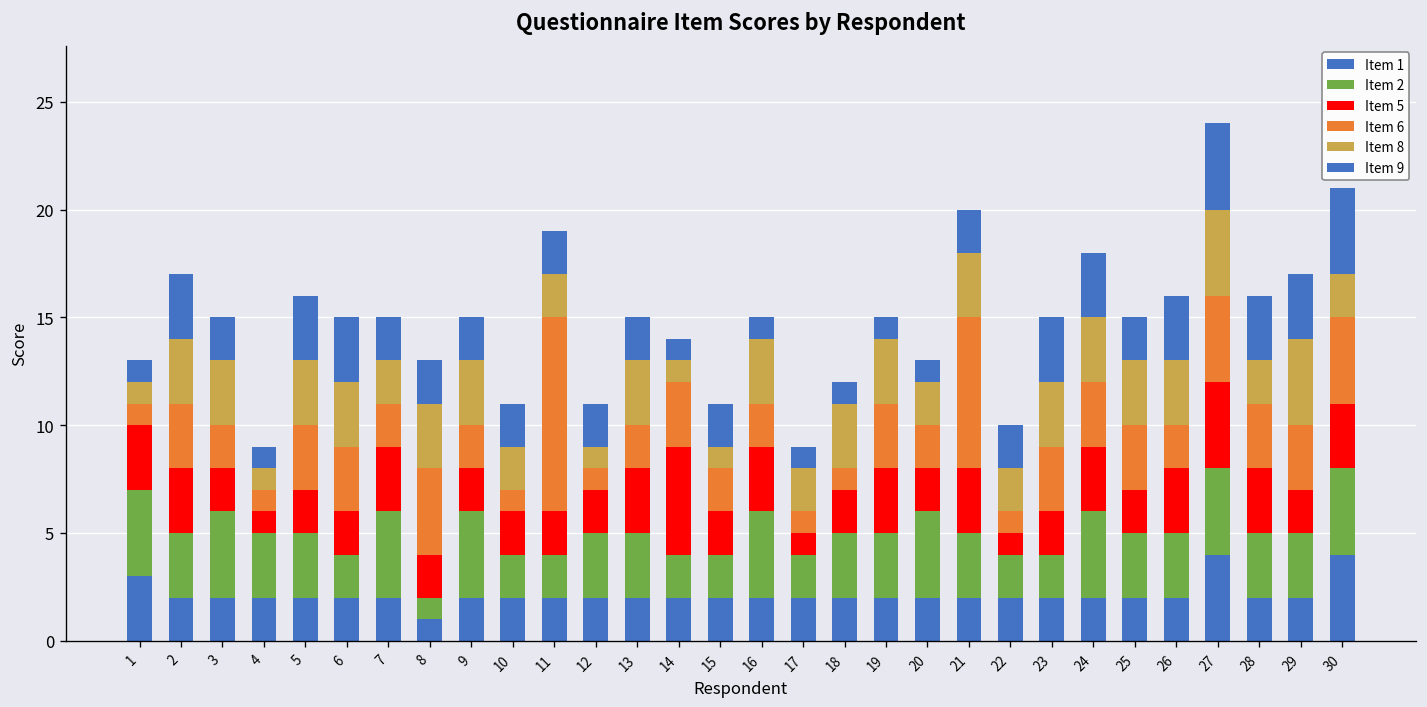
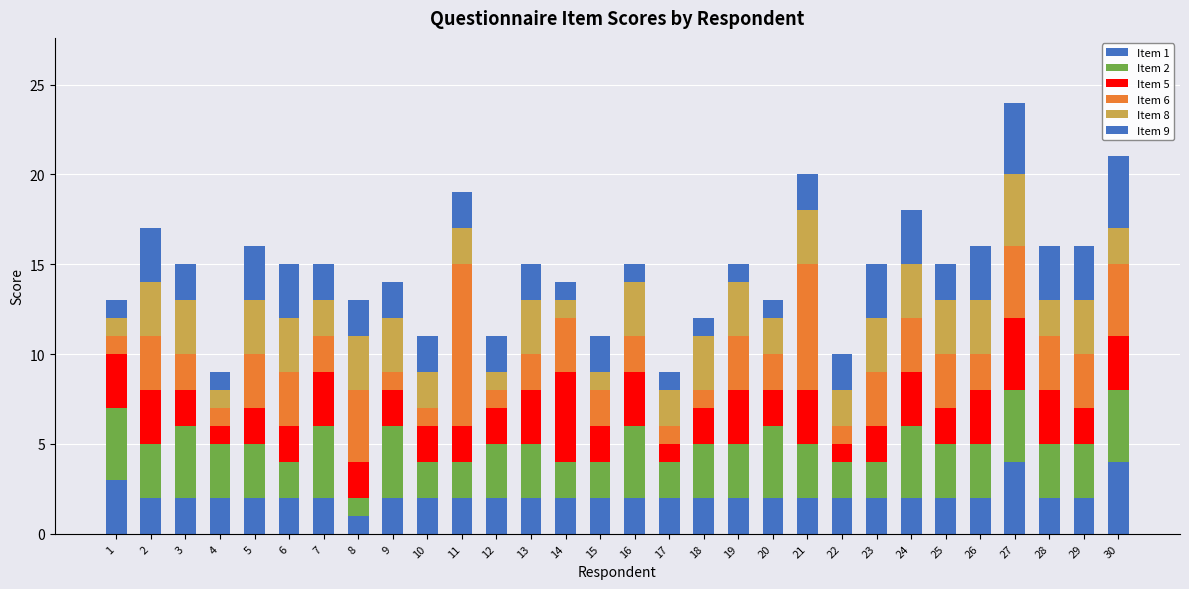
Item 6, 9: 2 -> 1
Item 8, 29: 4 -> 3
